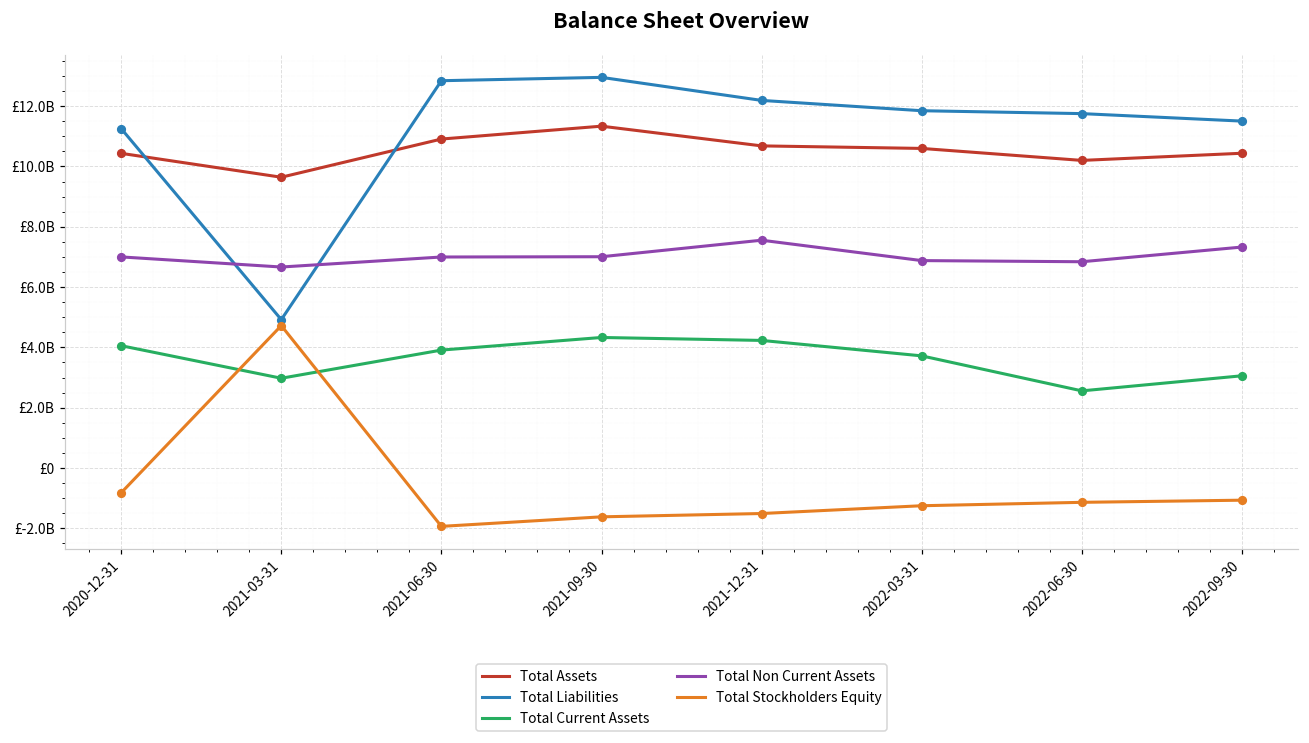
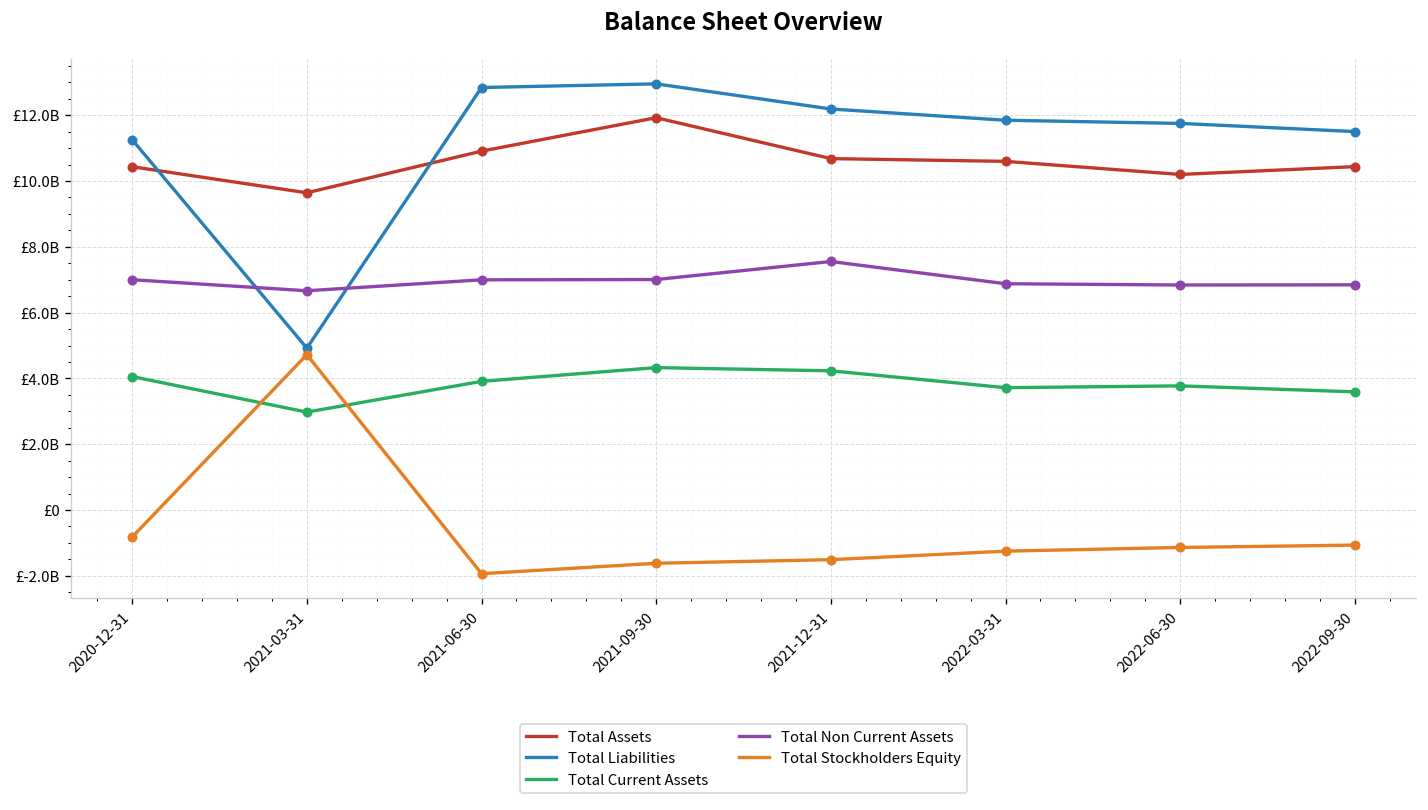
Total Assets, 2021-09-30: £11300000000 -> £11900000000
Total Current Assets, 2022-06-30: £2600000000 -> £3800000000
Total Current Assets, 2022-09-30: £3100000000 -> £3600000000
Total Non Current Assets, 2022-09-30: £7300000000 -> £6800000000
